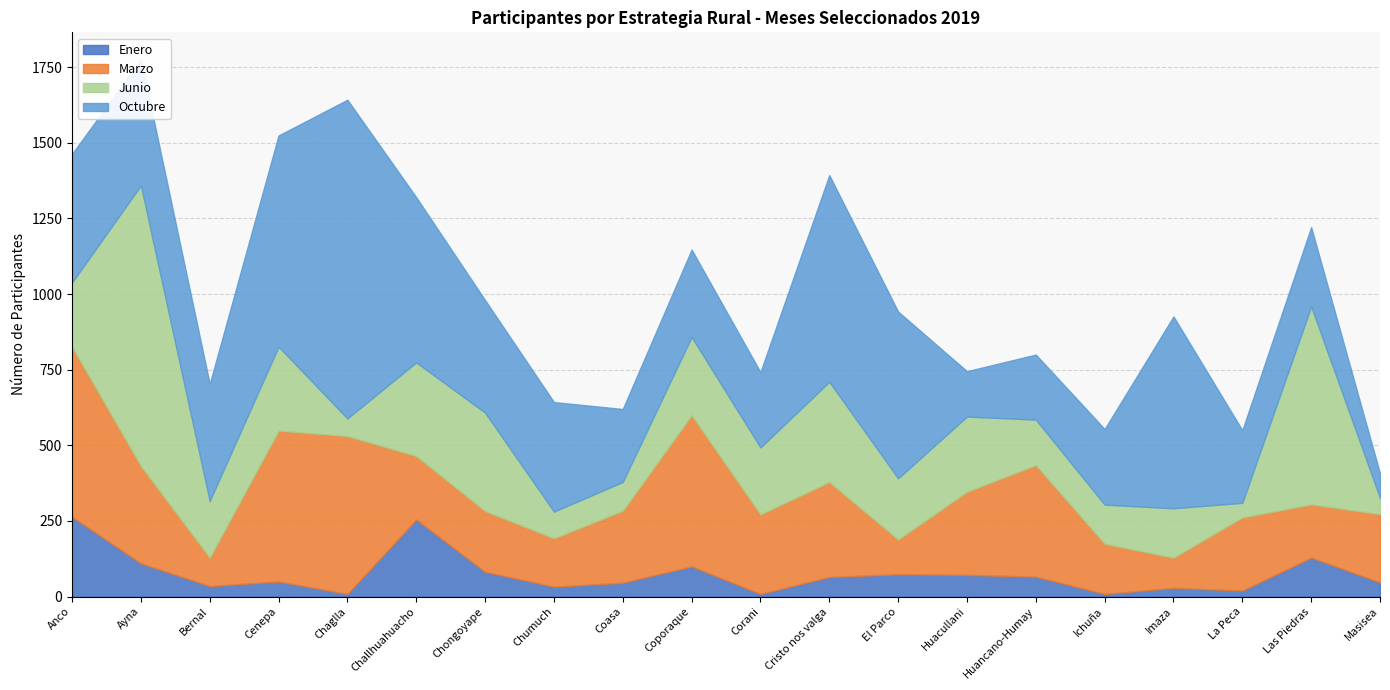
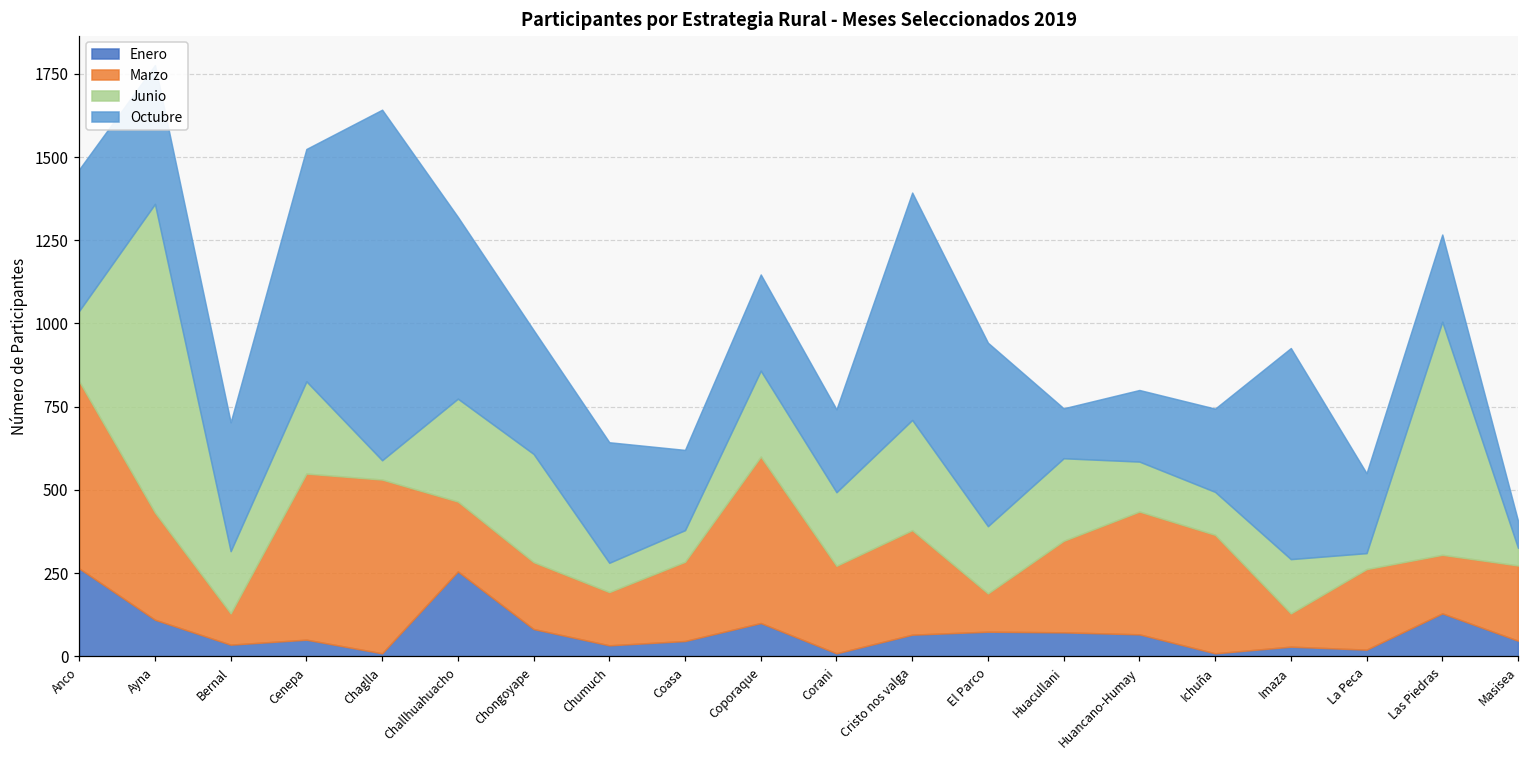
Marzo, Ichuña: 170 -> 360
Junio, Las Piedras: 650 -> 700
